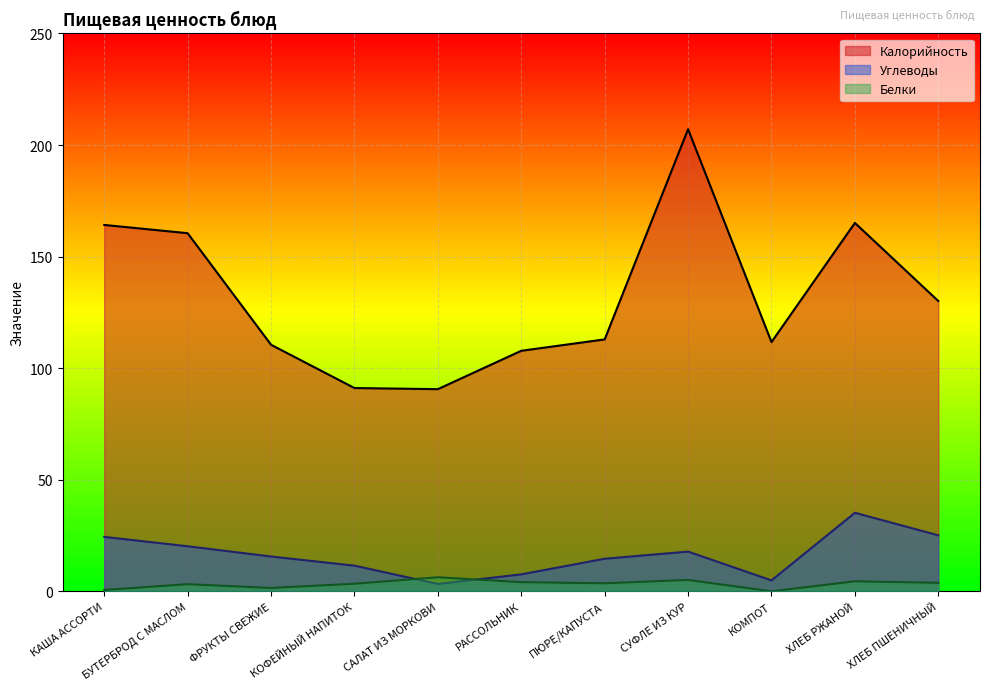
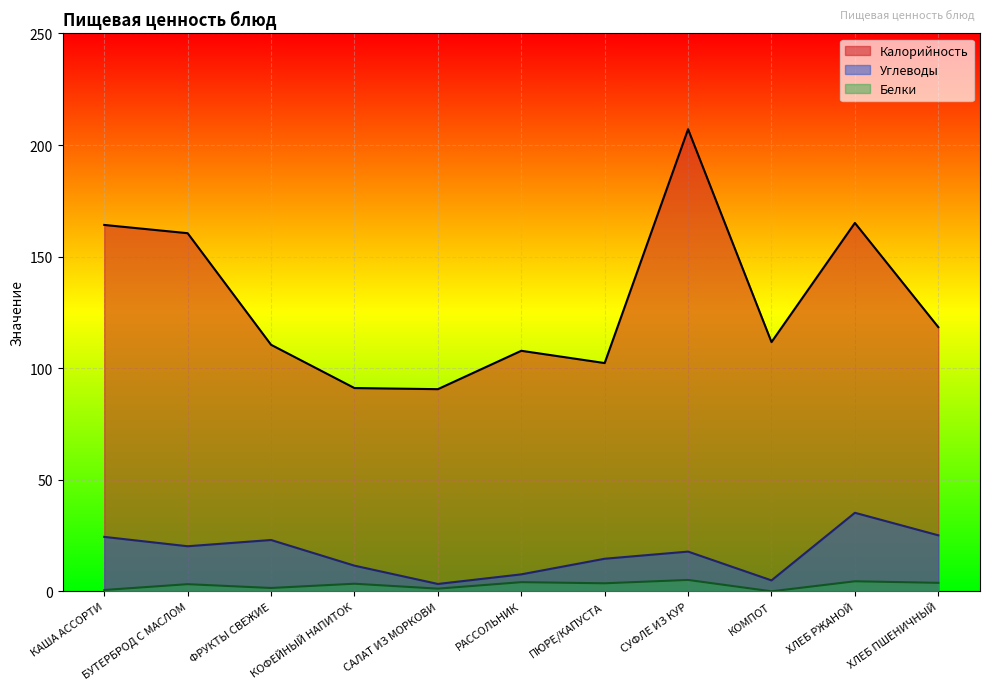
Углеводы, ФРУКТЫ СВЕЖИЕ: 16 -> 23
Белки, САЛАТ ИЗ МОРКОВИ: 6 -> 1
Калорийность, ПЮРЕ/КАПУСТА: 113 -> 102
Калорийность, ХЛЕБ ПШЕНИЧНЫЙ: 130 -> 118
